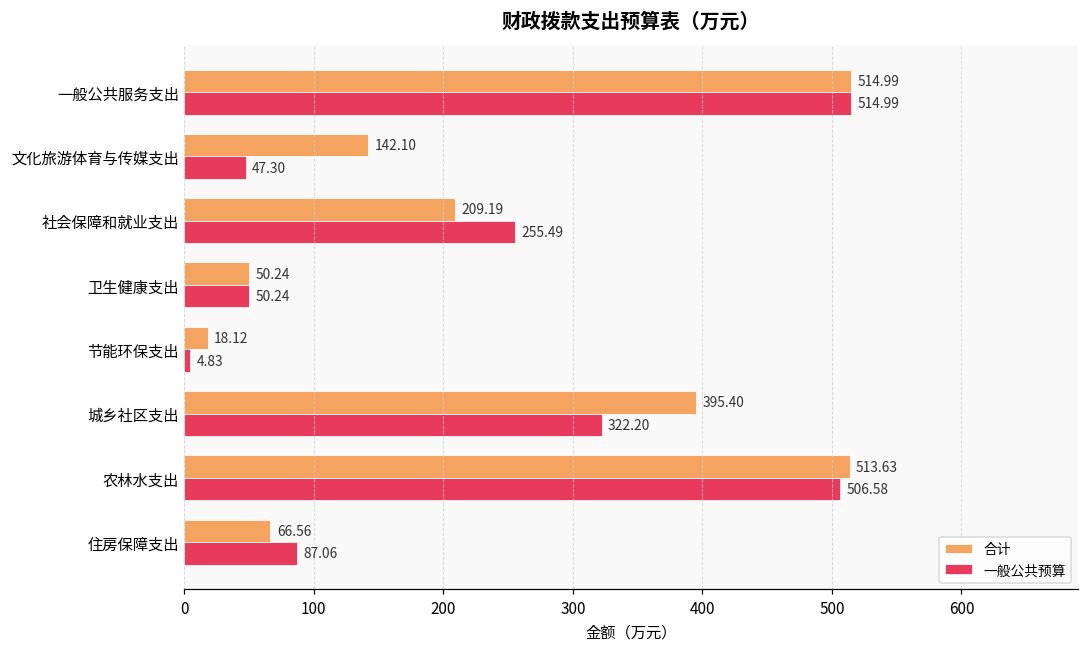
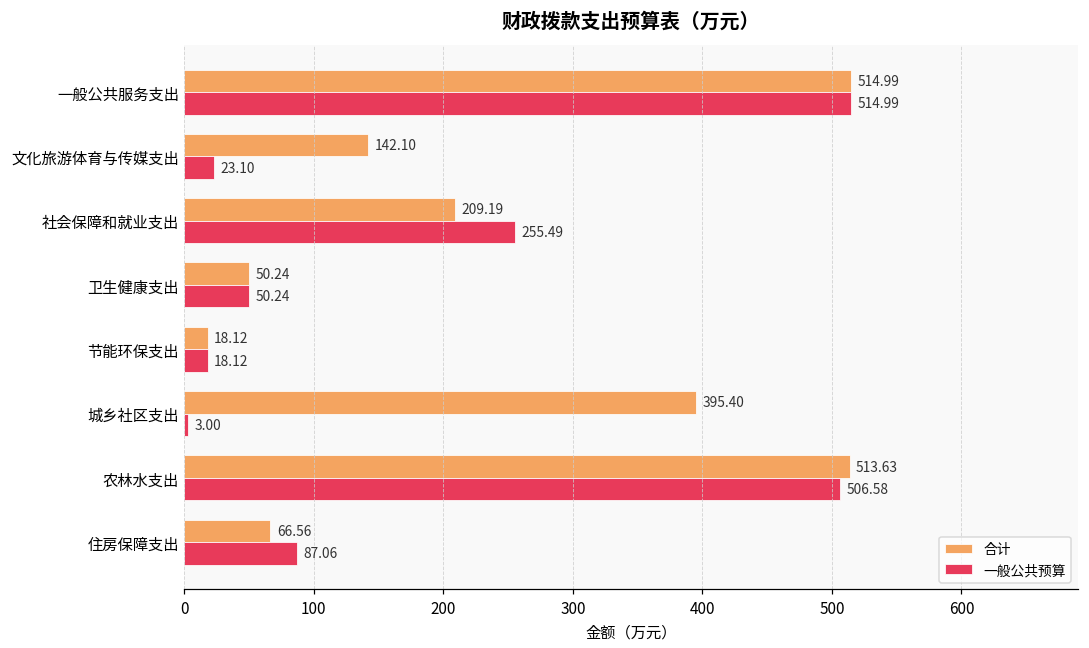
一般公共预算, 文化旅游体育与传媒支出: 47.30 -> 23.10
一般公共预算, 节能环保支出: 4.83 -> 18.12
一般公共预算, 城乡社区支出: 322.20 -> 3.00
